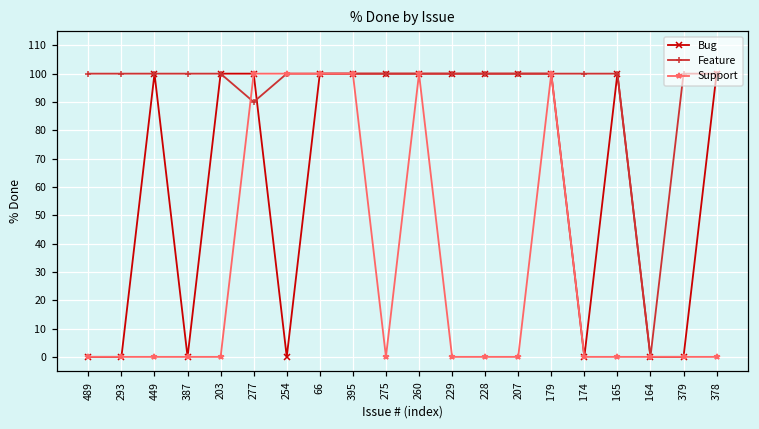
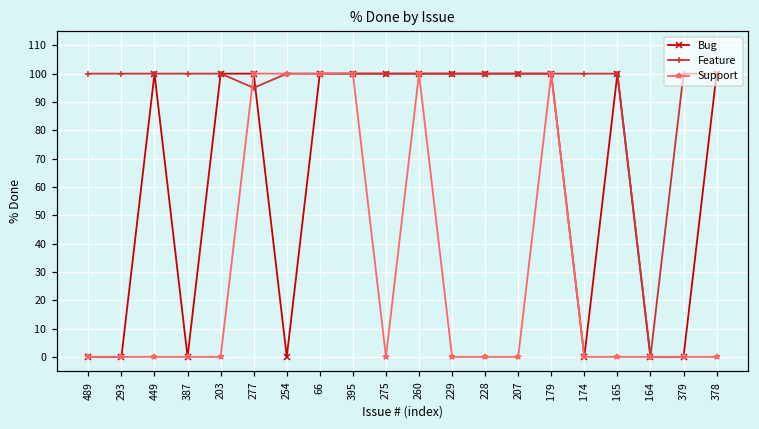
Feature, 277: 90 -> 95
